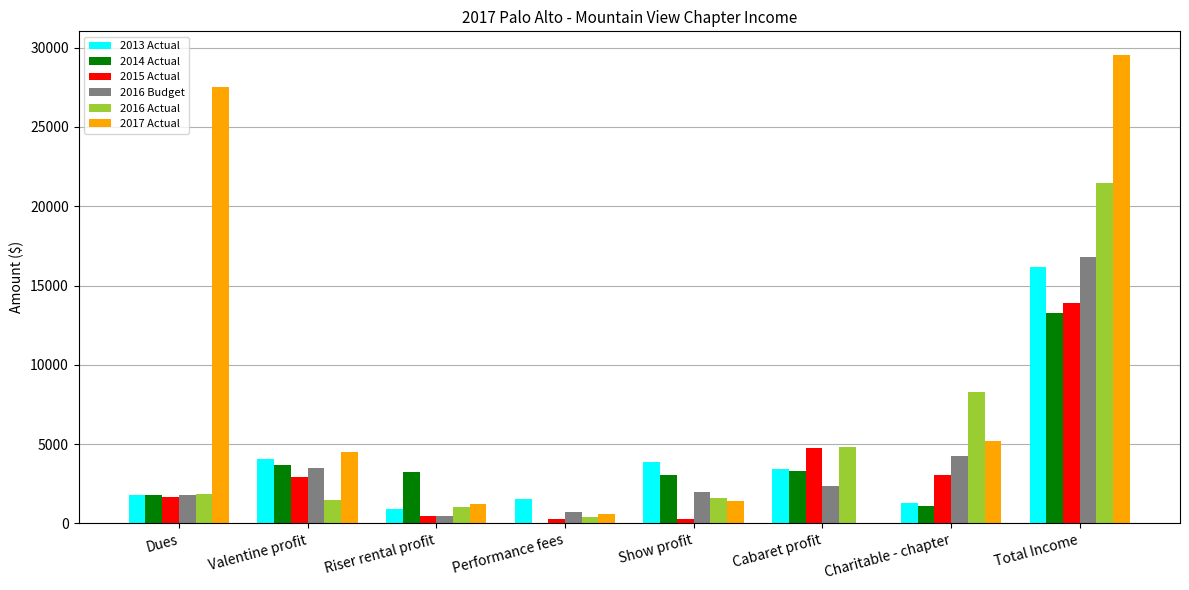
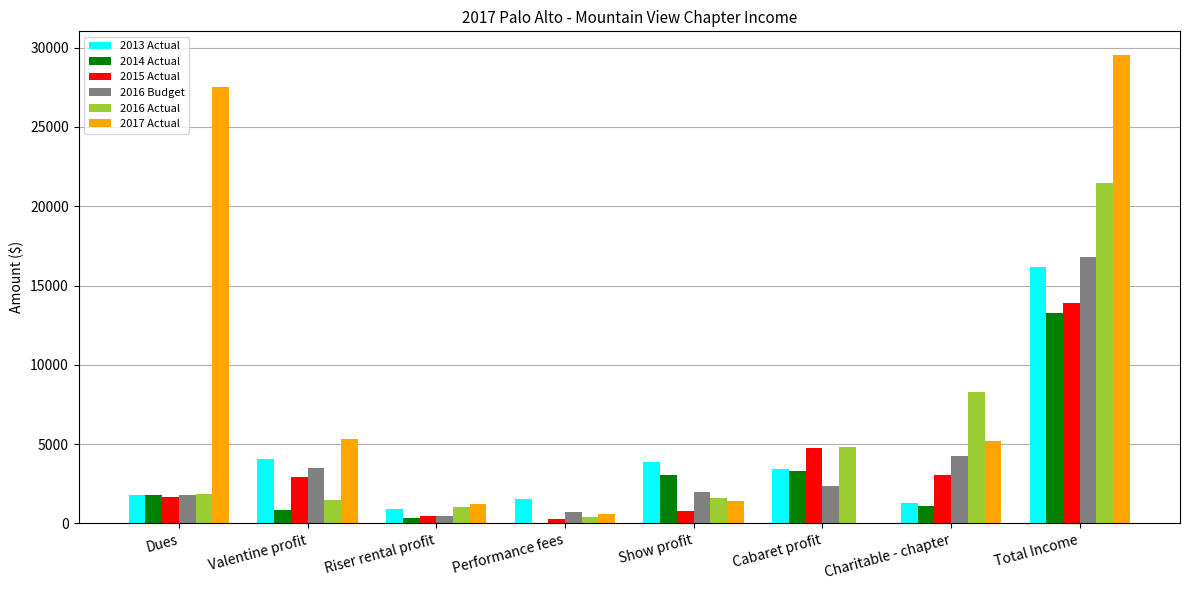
2014 Actual, Valentine profit: 3700 -> 900
2017 Actual, Valentine profit: 4500 -> 5300
2014 Actual, Riser rental profit: 3200 -> 400
2015 Actual, Show profit: 300 -> 800
